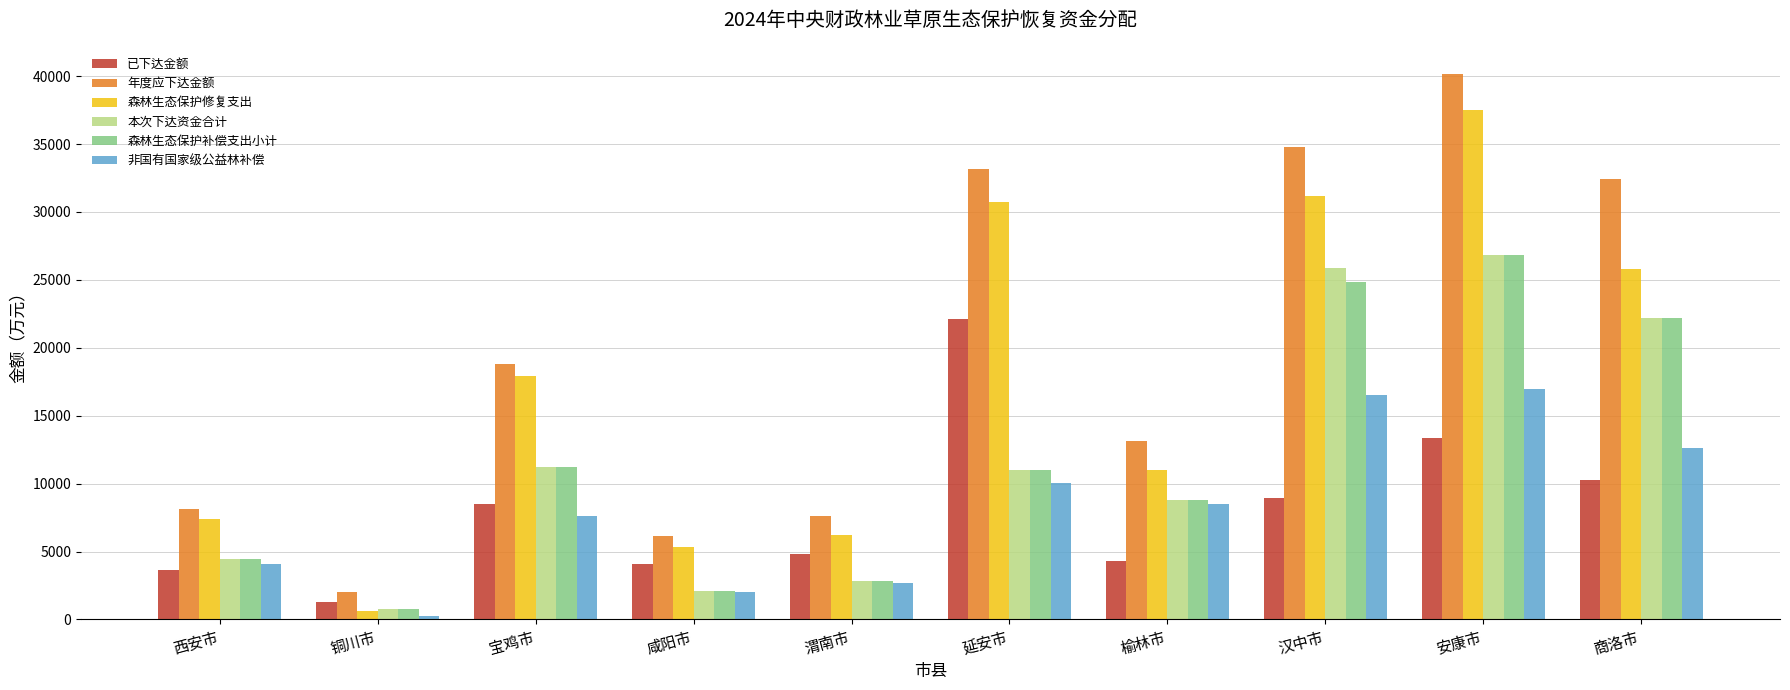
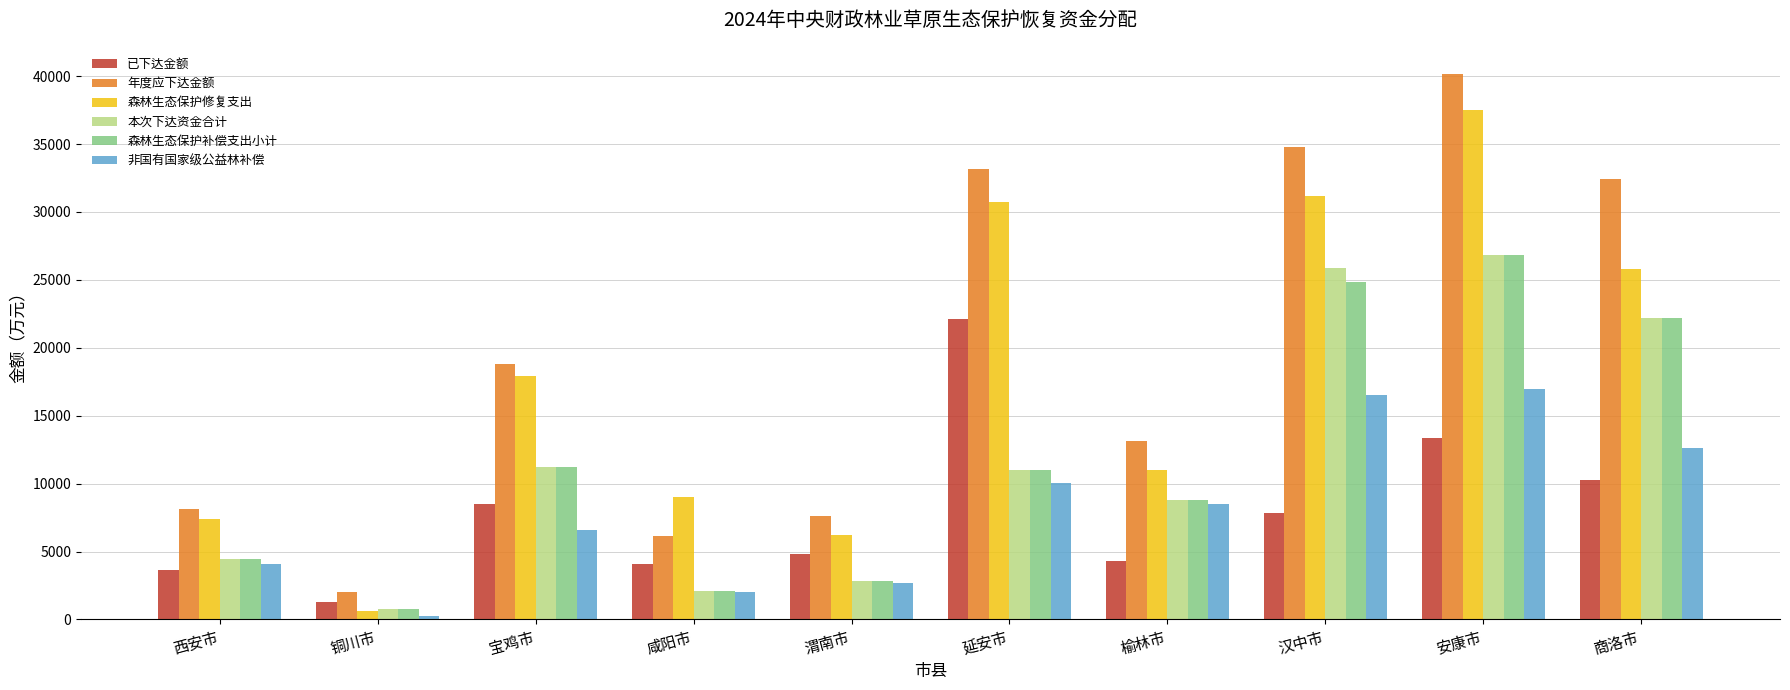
非国有国家级公益林补偿, 宝鸡市: 7700 -> 6600
森林生态保护修复支出, 咸阳市: 5300 -> 9000
已下达金额, 汉中市: 9000 -> 7800
